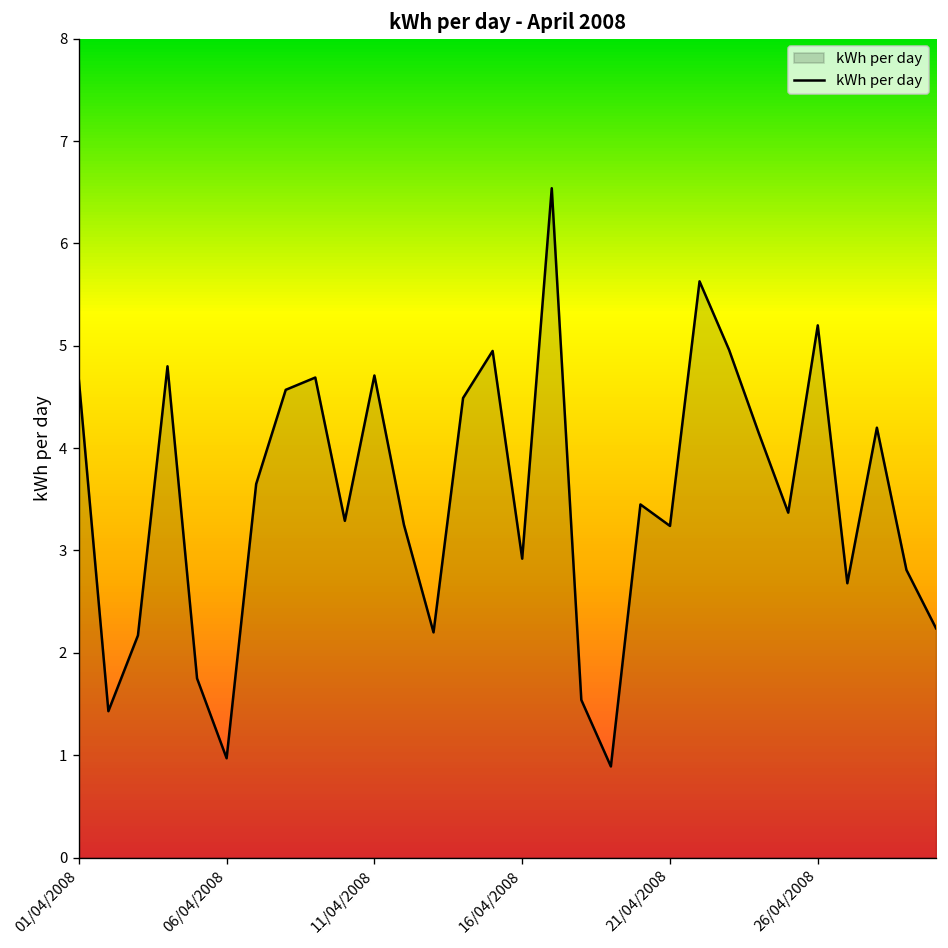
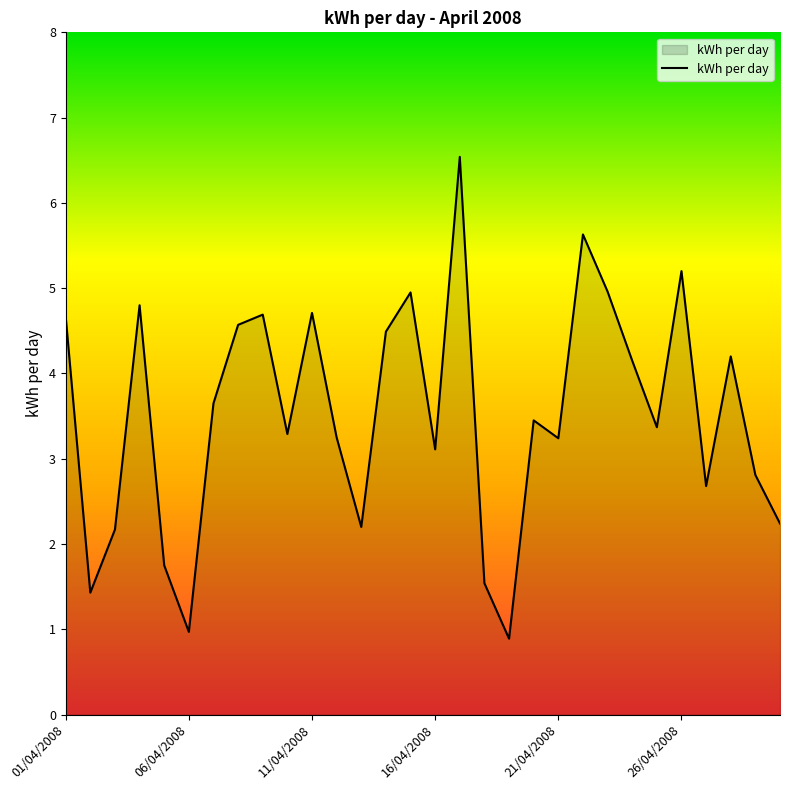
16/04/2008: 2.9 -> 3.1
